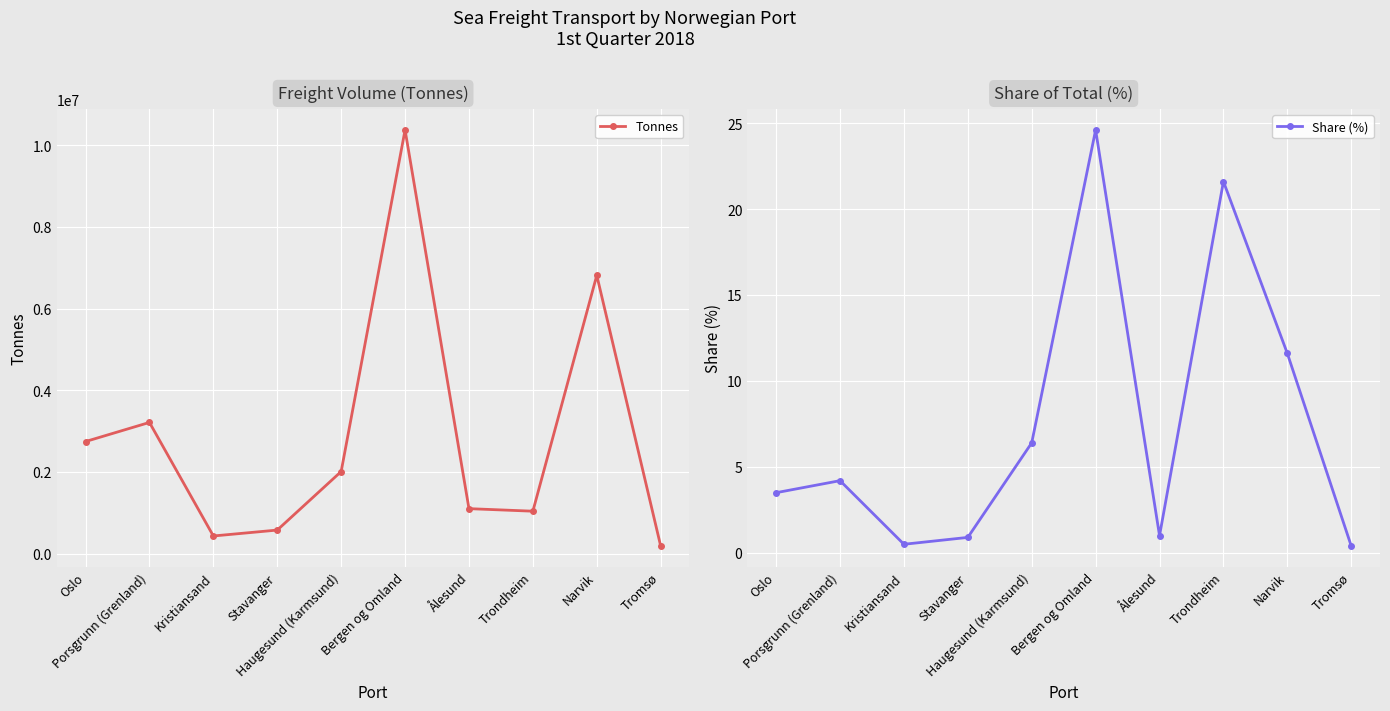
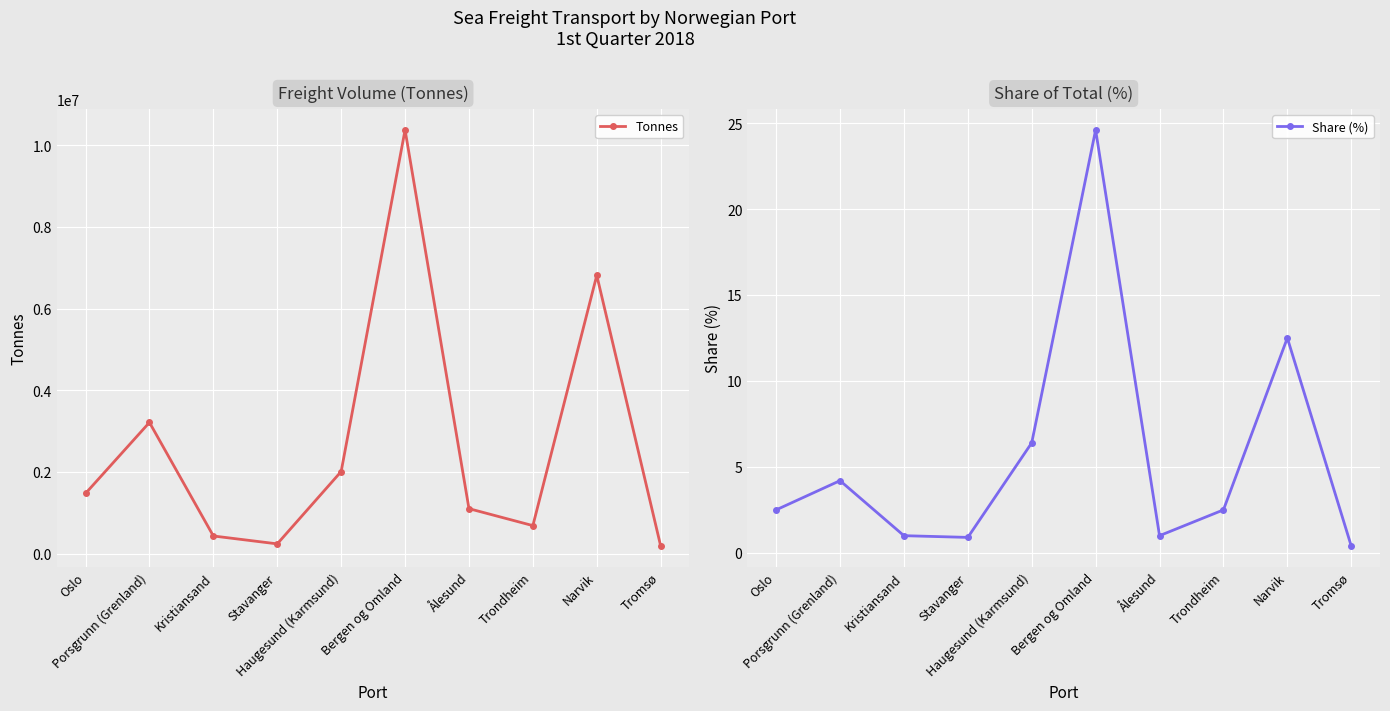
Freight Volume (Tonnes), Oslo: 2700000 -> 1500000
Freight Volume (Tonnes), Stavanger: 600000 -> 200000
Freight Volume (Tonnes), Trondheim: 1000000 -> 700000
Share of Total (%), Oslo: 3.5 -> 2.5
Share of Total (%), Kristiansand: 0.5 -> 1.0
Share of Total (%), Trondheim: 21.6 -> 2.5
Share of Total (%), Narvik: 11.6 -> 12.5
